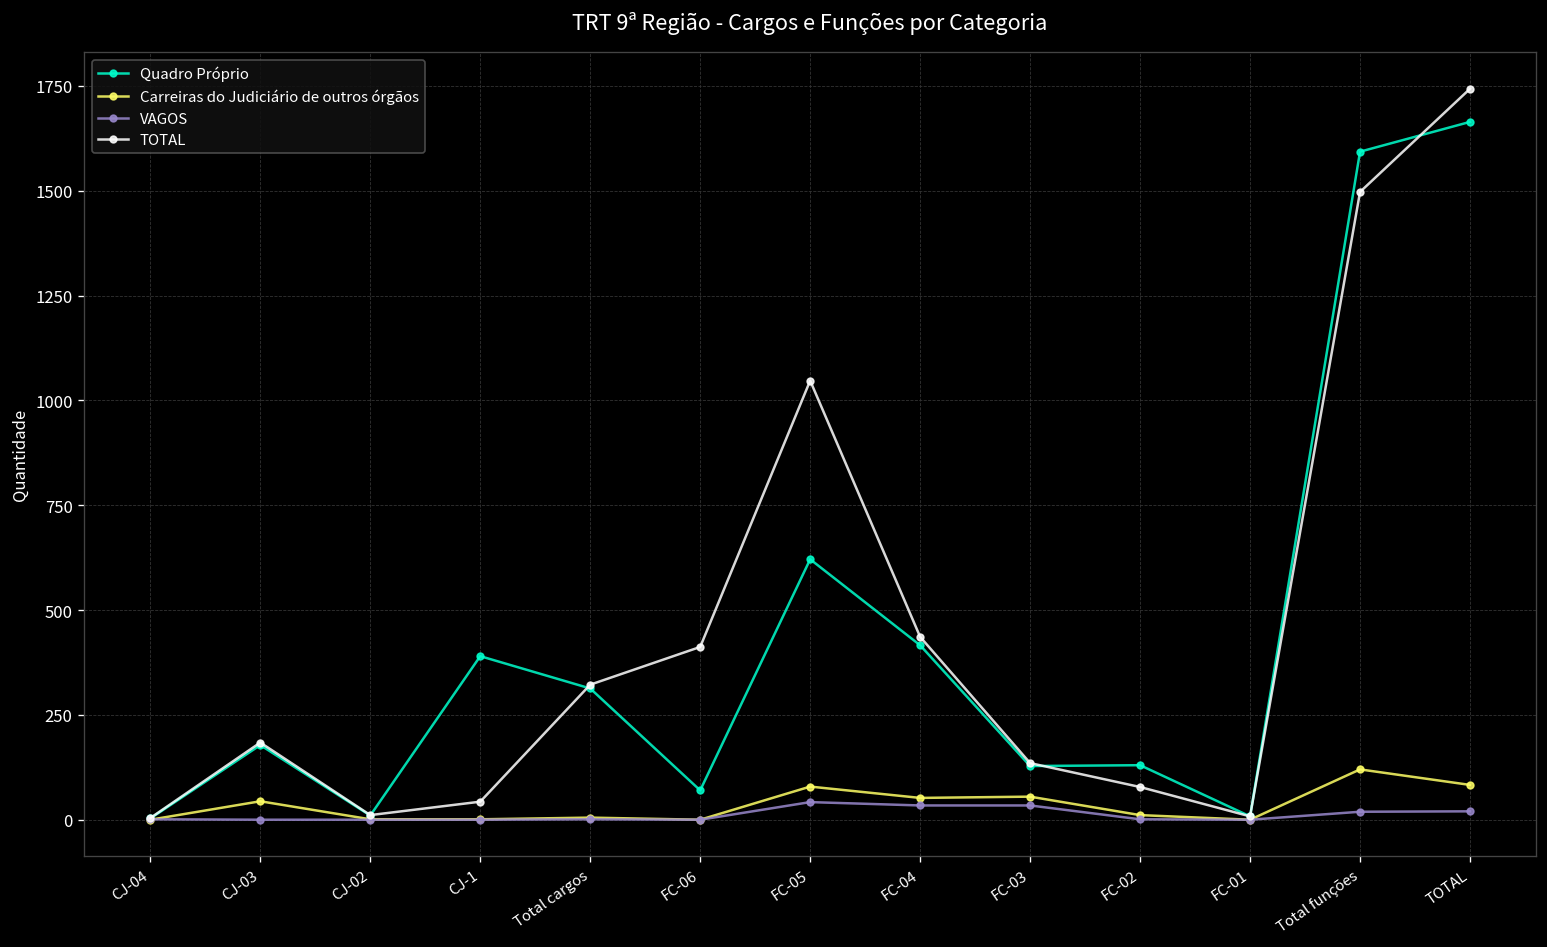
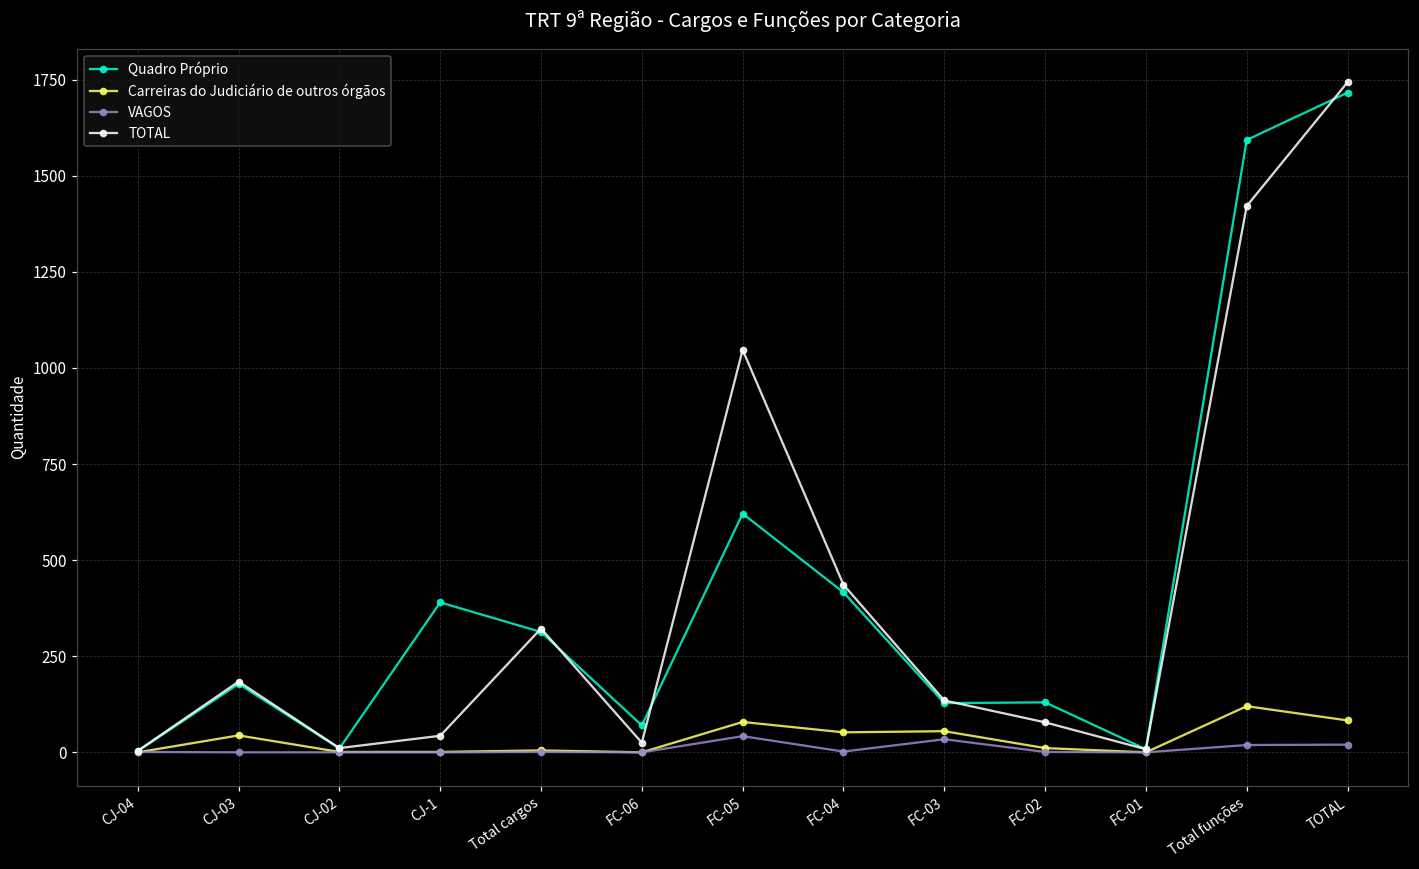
TOTAL, FC-06: 410 -> 30
VAGOS, FC-04: 30 -> 0
TOTAL, Total funções: 1500 -> 1420
Quadro Próprio, TOTAL: 1660 -> 1720
